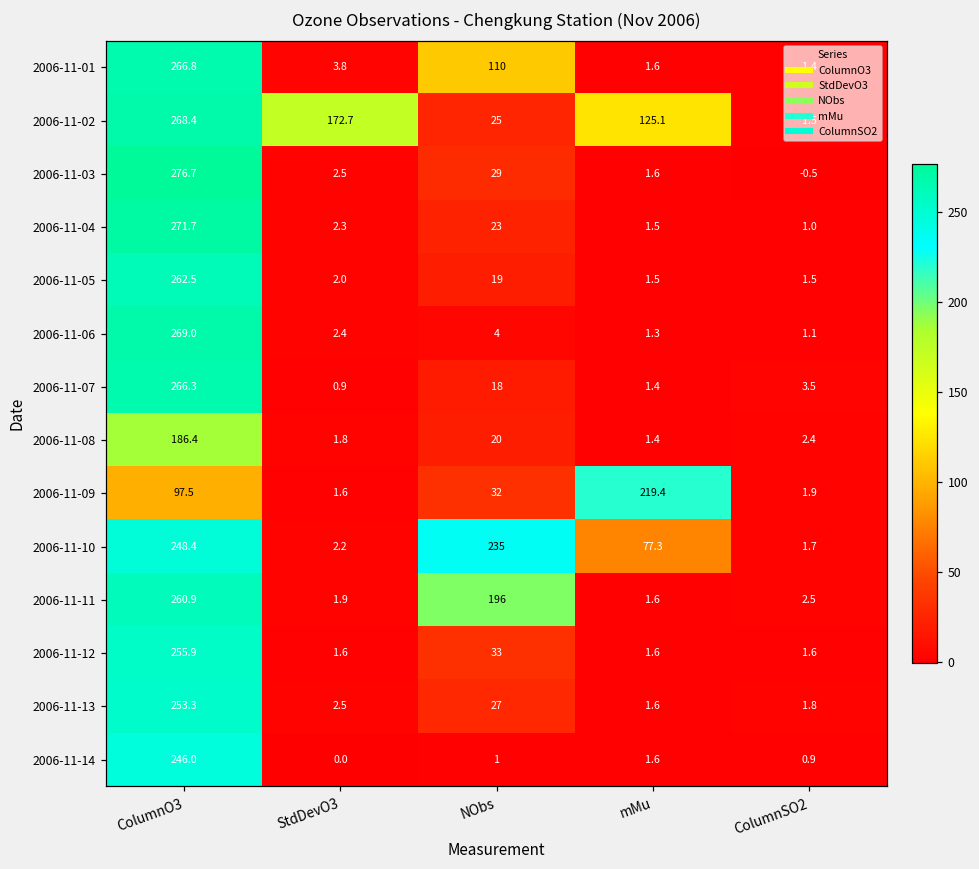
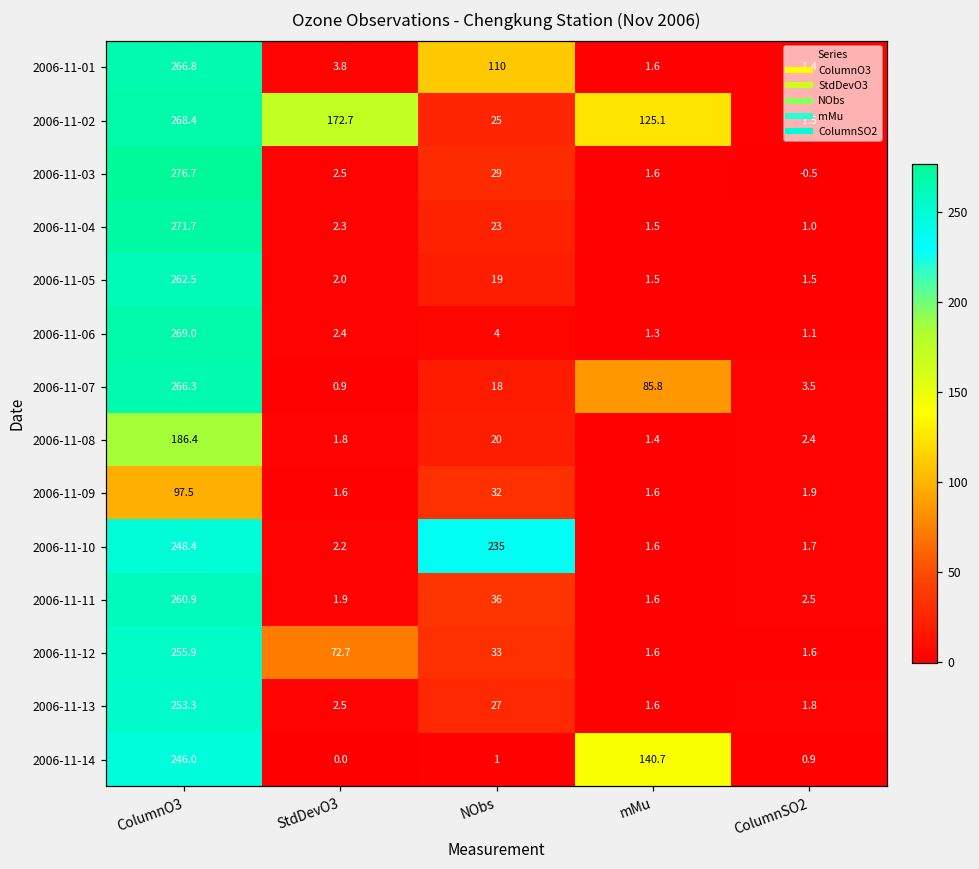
2006-11-07, mMu: 1.4 -> 85.8
2006-11-09, mMu: 219.4 -> 1.6
2006-11-10, mMu: 77.3 -> 1.6
2006-11-11, NObs: 196 -> 36
2006-11-12, StdDevO3: 1.6 -> 72.7
2006-11-14, mMu: 1.6 -> 140.7
